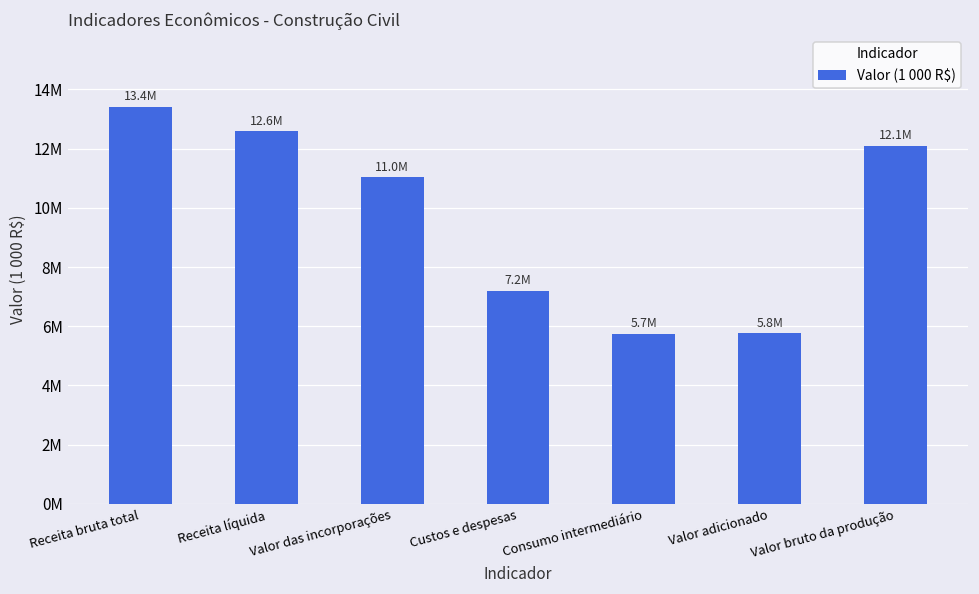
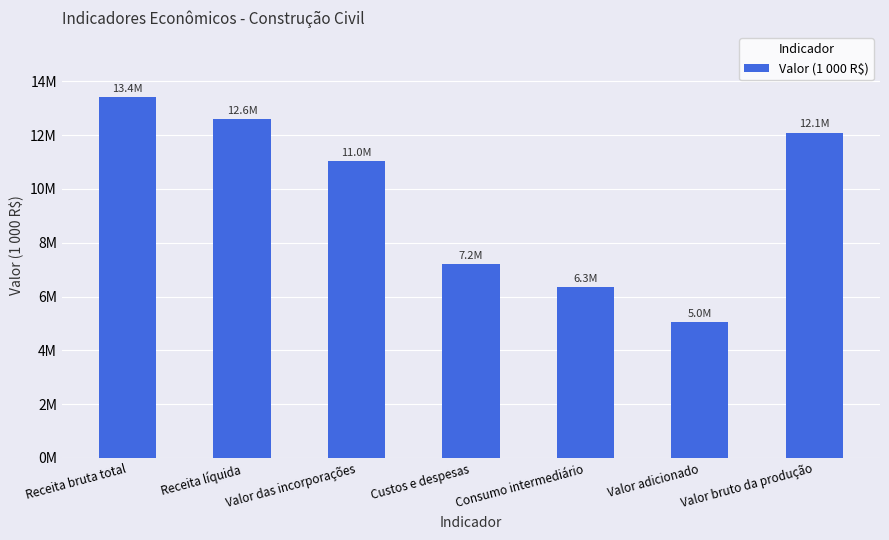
Consumo intermediário: 5.7M -> 6.3M
Valor adicionado: 5.8M -> 5.0M
